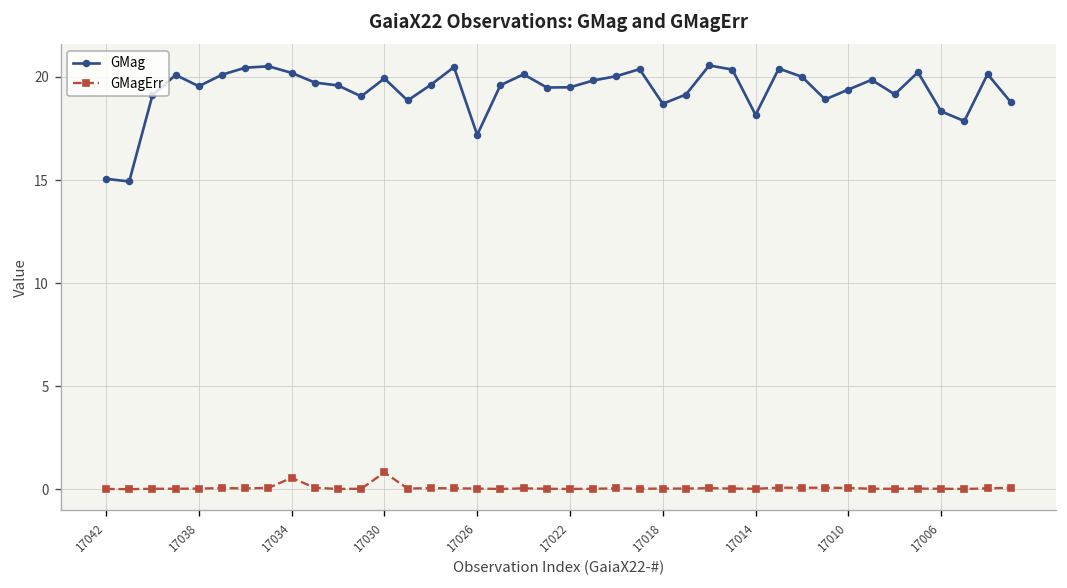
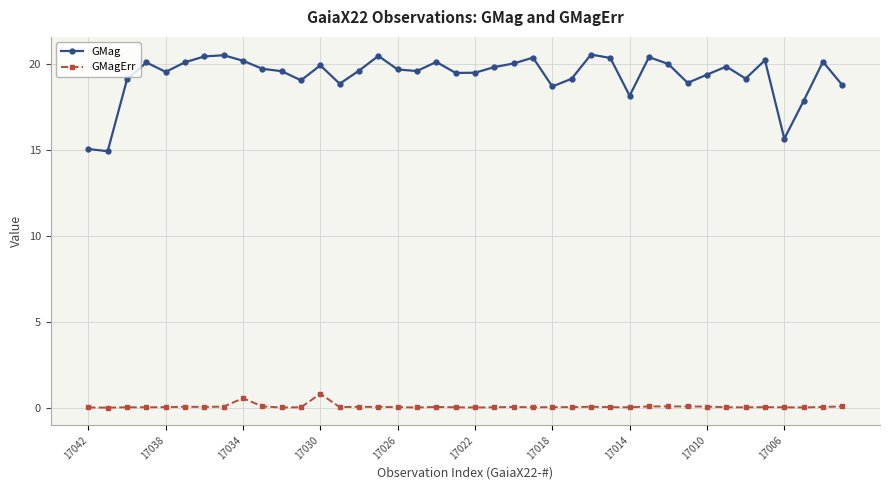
GMag, 17026: 17.2 -> 19.7
GMag, 17006: 18.3 -> 15.7
